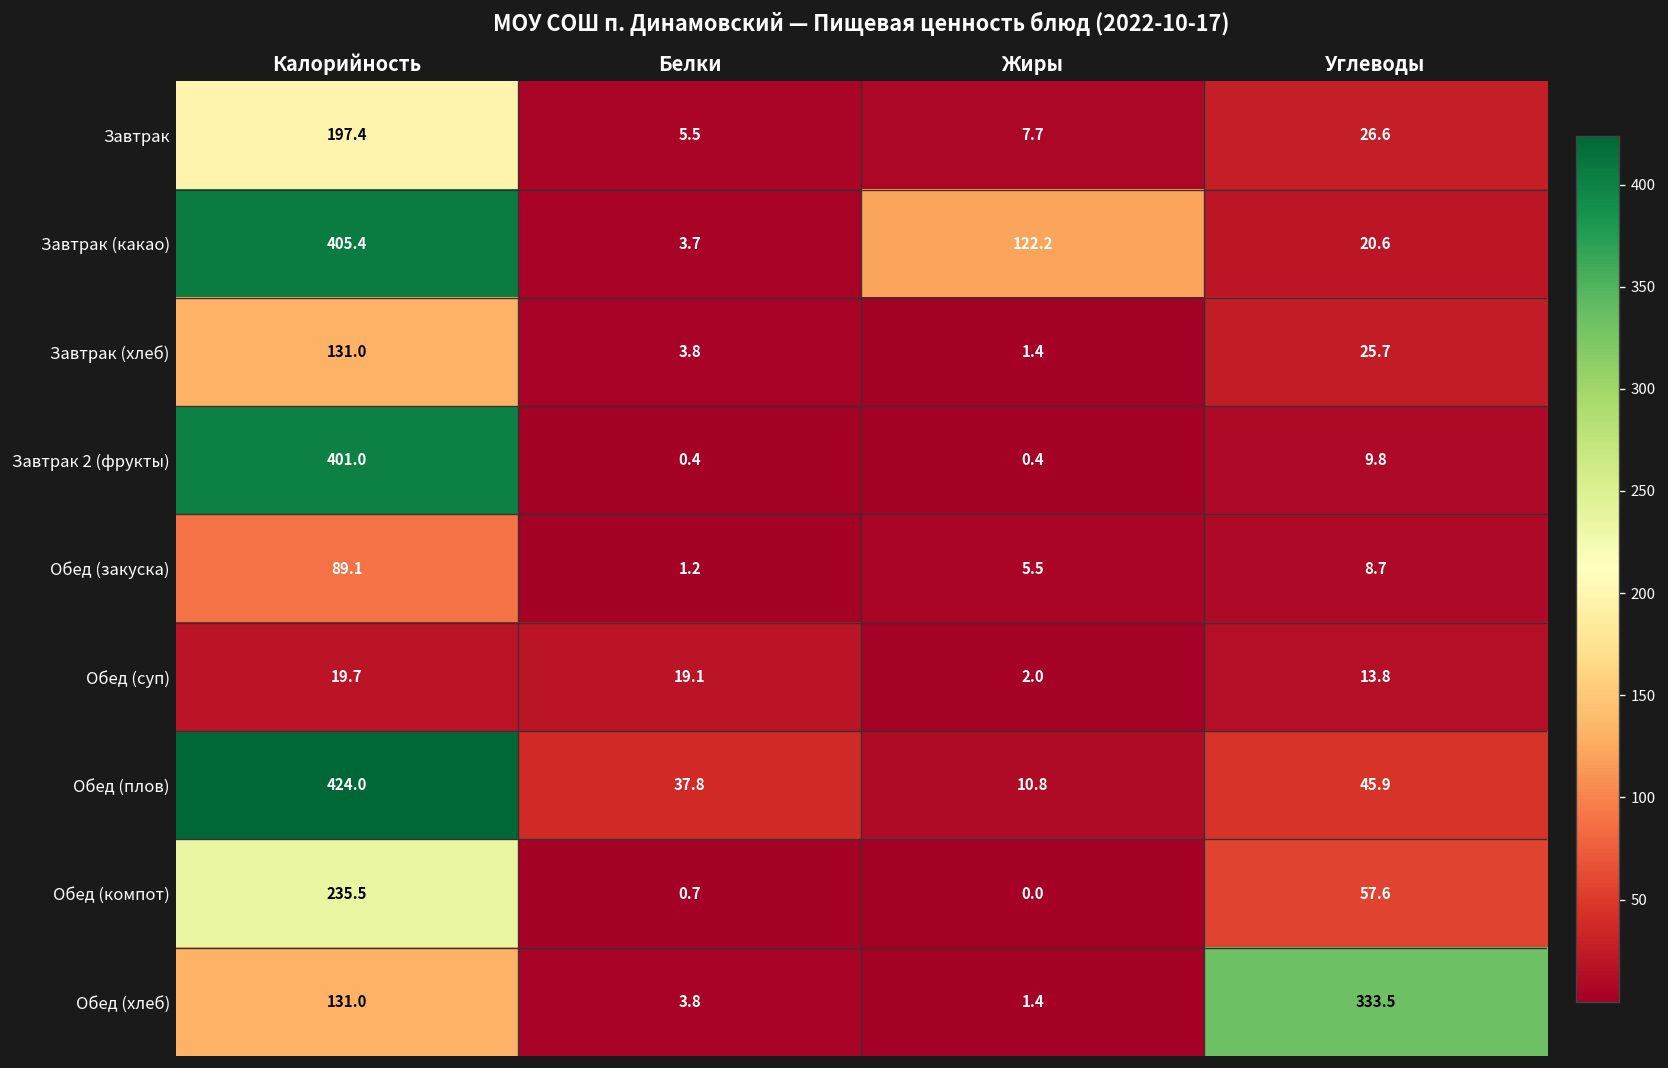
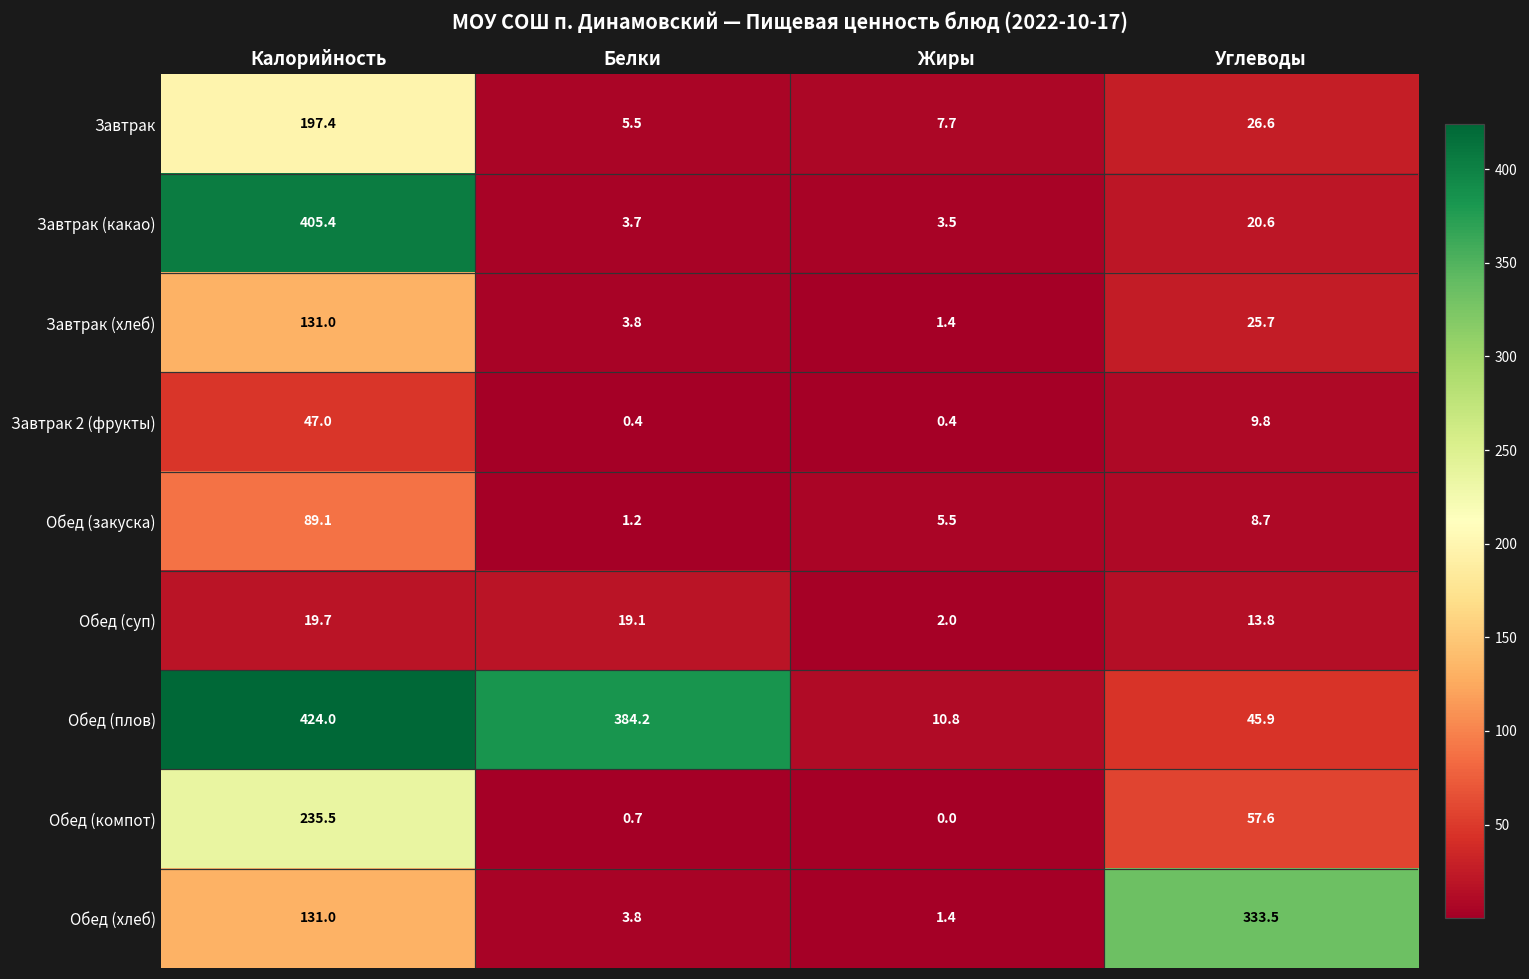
Завтрак (какао), Жиры: 122.2 -> 3.5
Завтрак 2 (фрукты), Калорийность: 401.0 -> 47.0
Обед (плов), Белки: 37.8 -> 384.2
